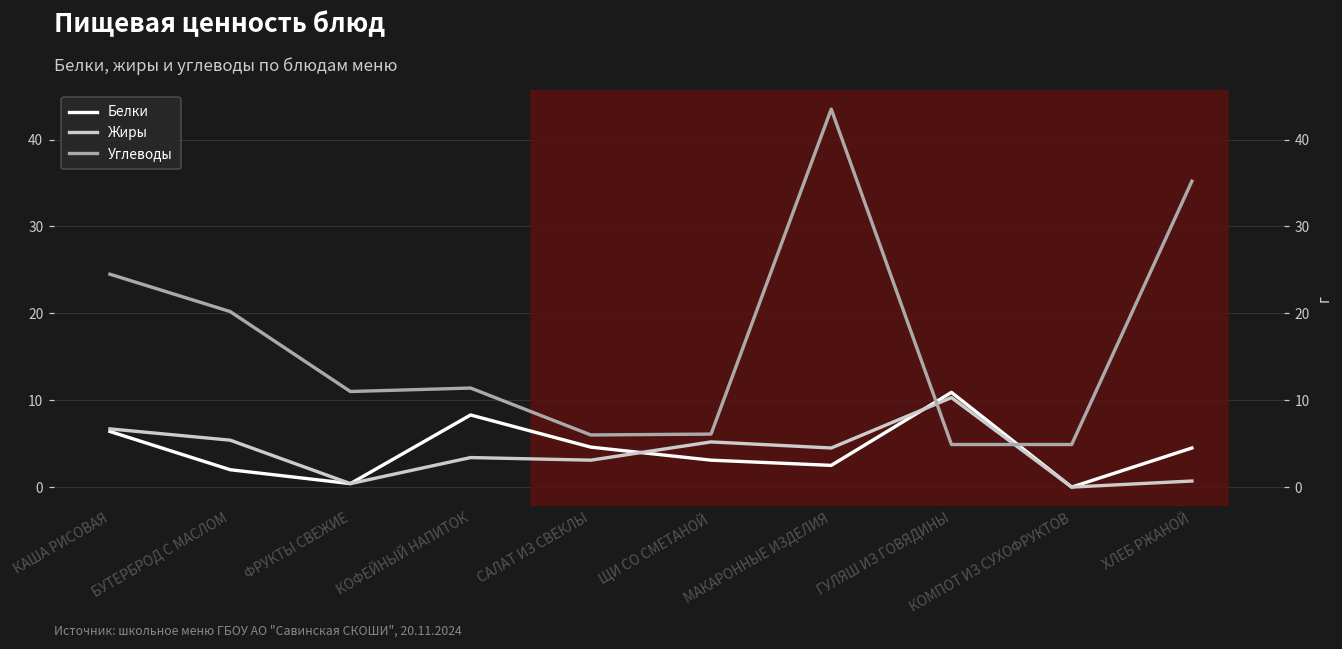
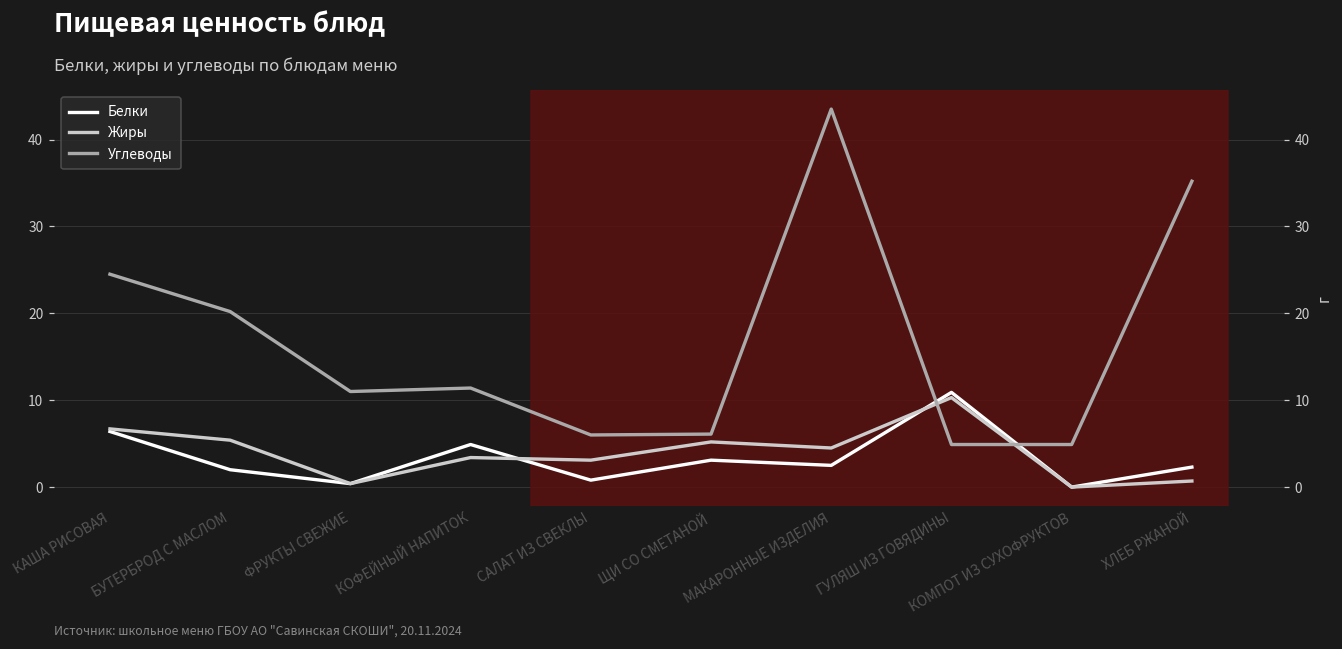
Белки, КОФЕЙНЫЙ НАПИТОК: 8 -> 5
Белки, САЛАТ ИЗ СВЕКЛЫ: 5 -> 1
Белки, ХЛЕБ РЖАНОЙ: 5 -> 2
